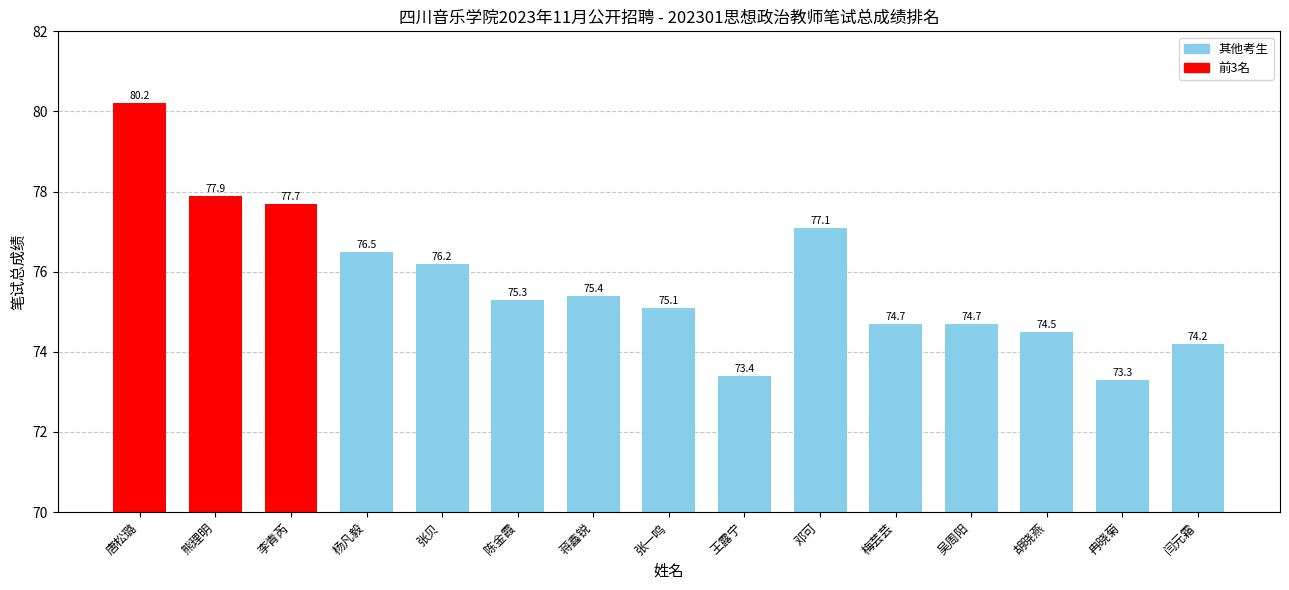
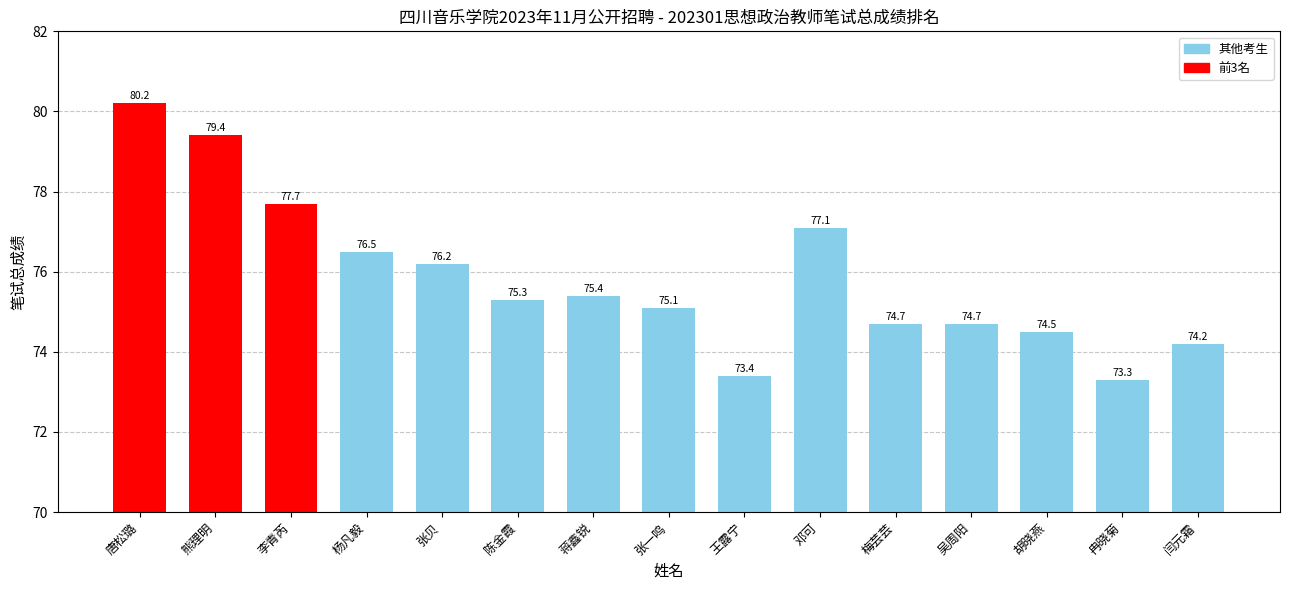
熊理明: 77.9 -> 79.4
